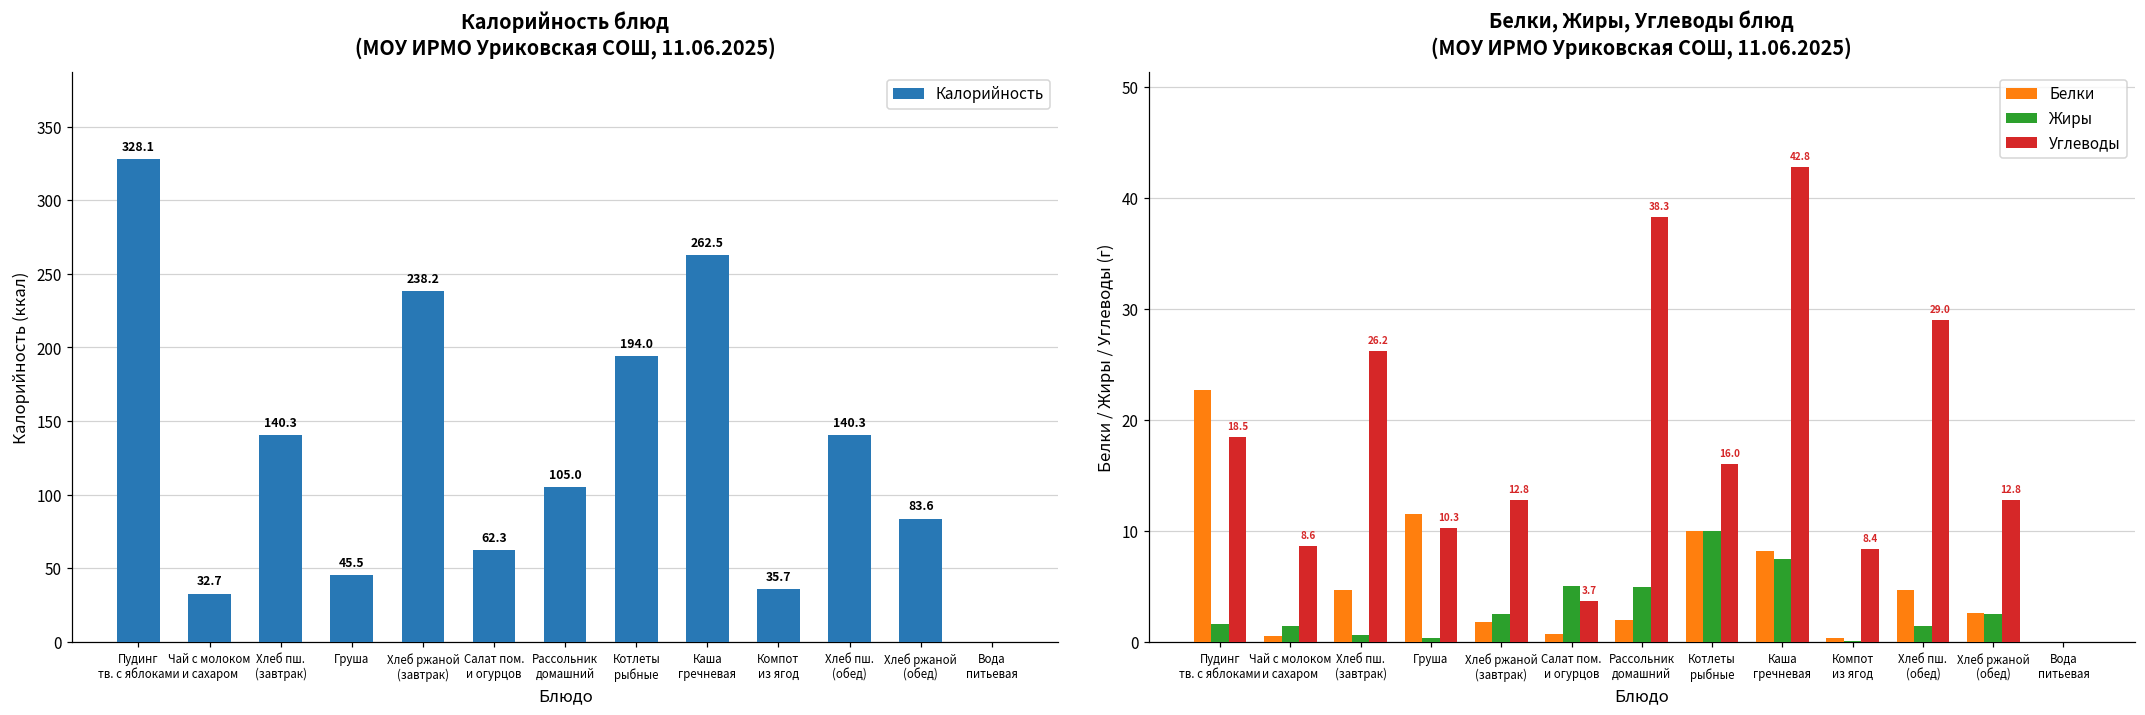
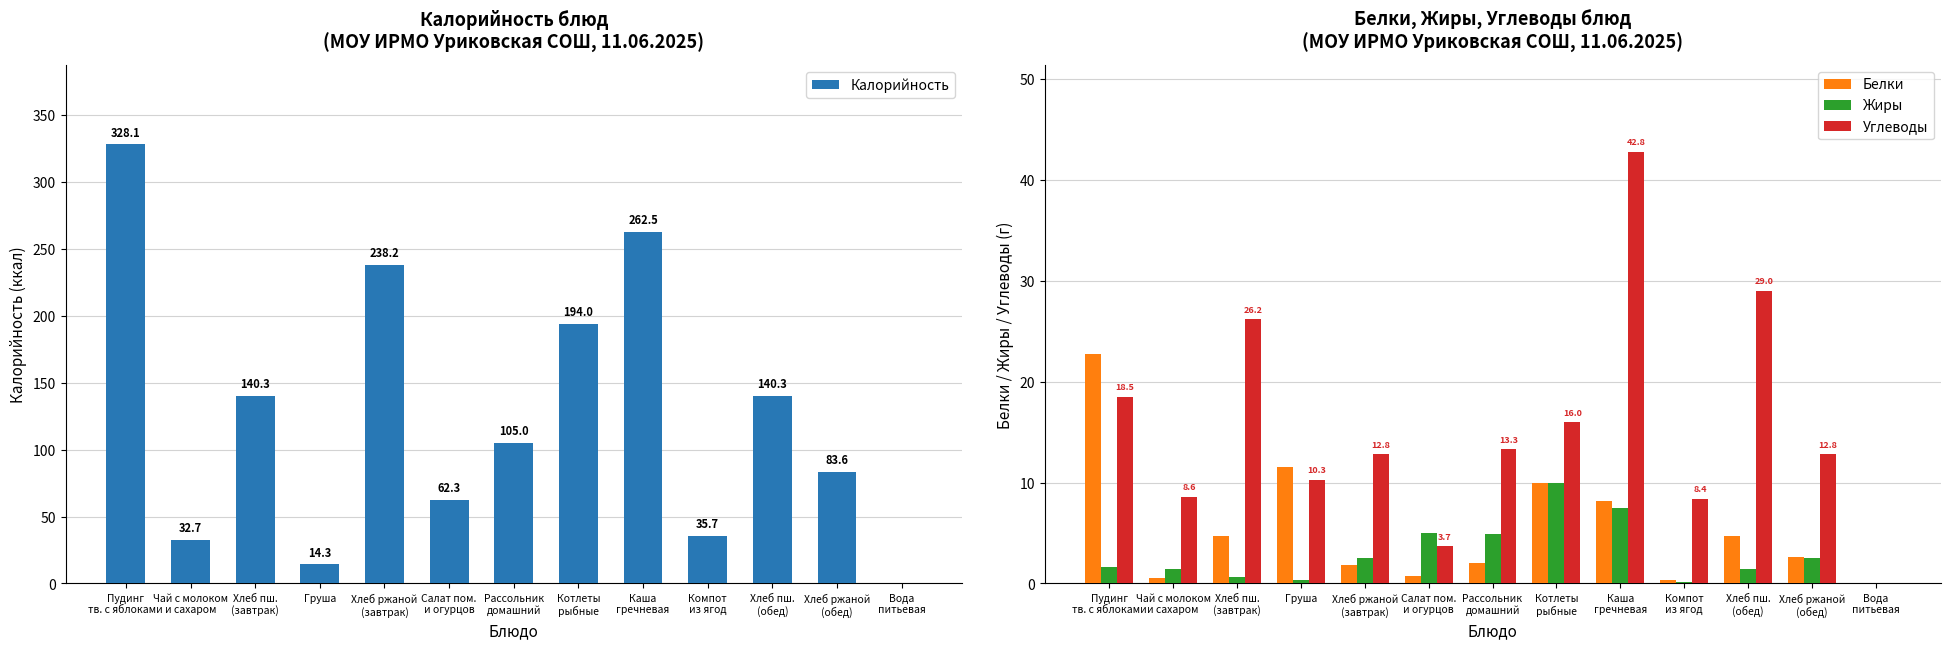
Калорийность блюд (МОУ ИРМО Уриковская СОШ, 11.06.2025), Груша: 45.5 -> 14.3
Белки, Жиры, Углеводы блюд (МОУ ИРМО Уриковская СОШ, 11.06.2025), Углеводы, Рассольник домашний: 38.3 -> 13.3
